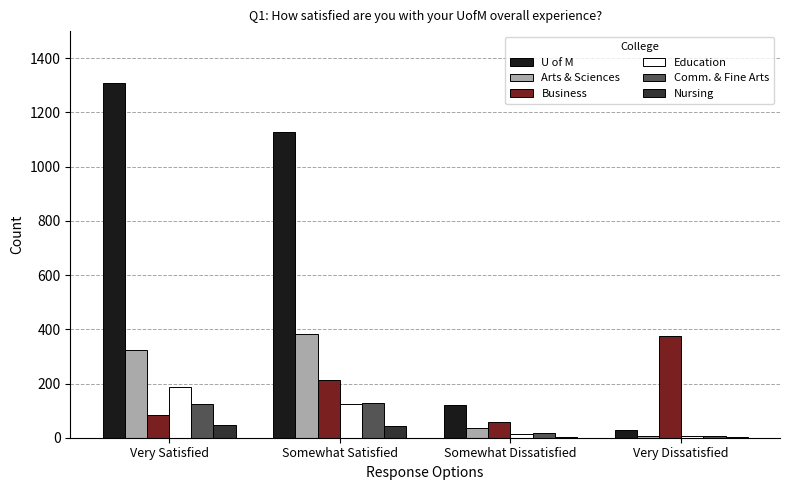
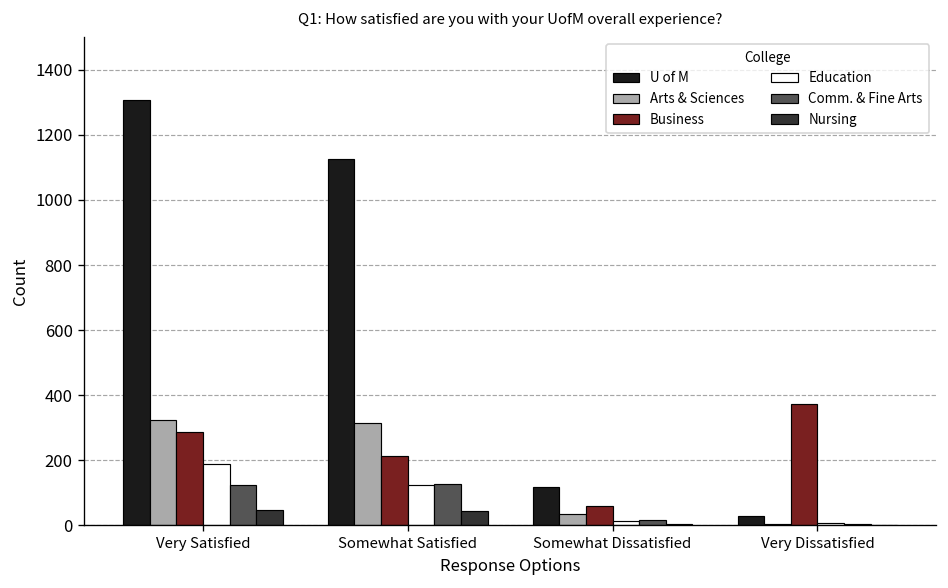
Business, Very Satisfied: 80 -> 290
Arts & Sciences, Somewhat Satisfied: 380 -> 310
